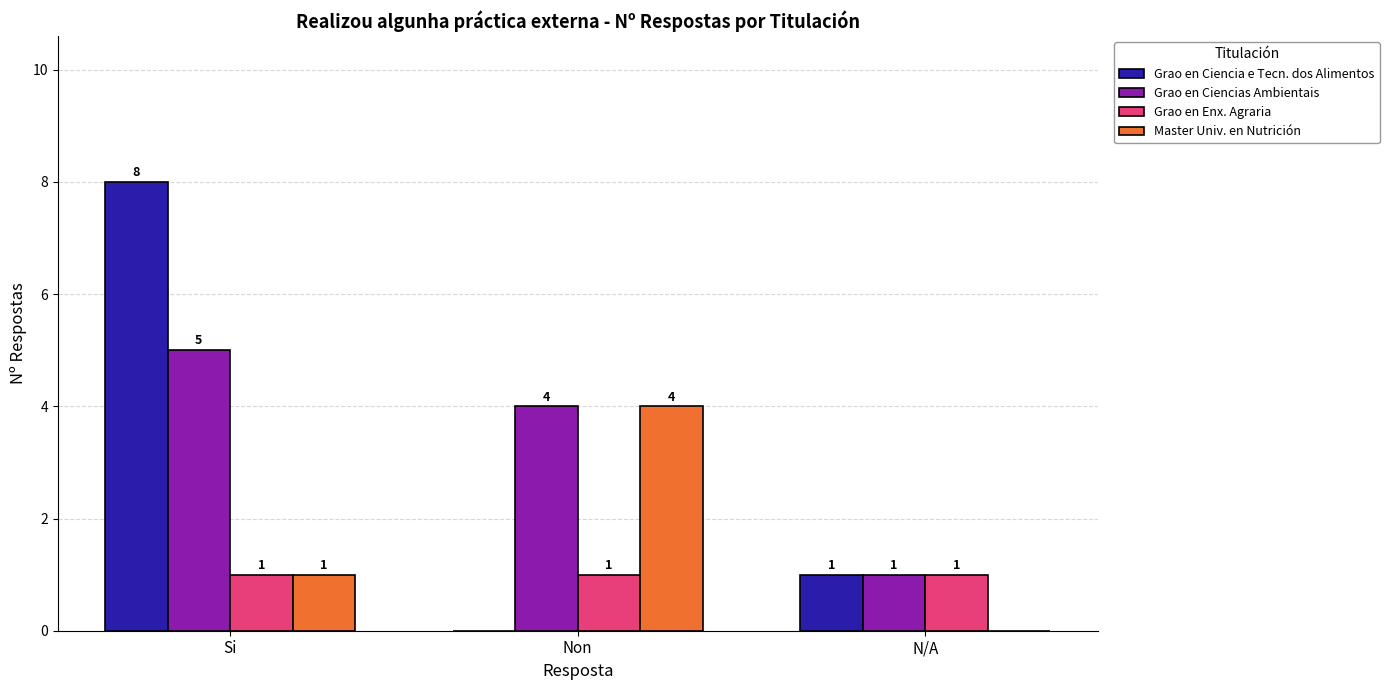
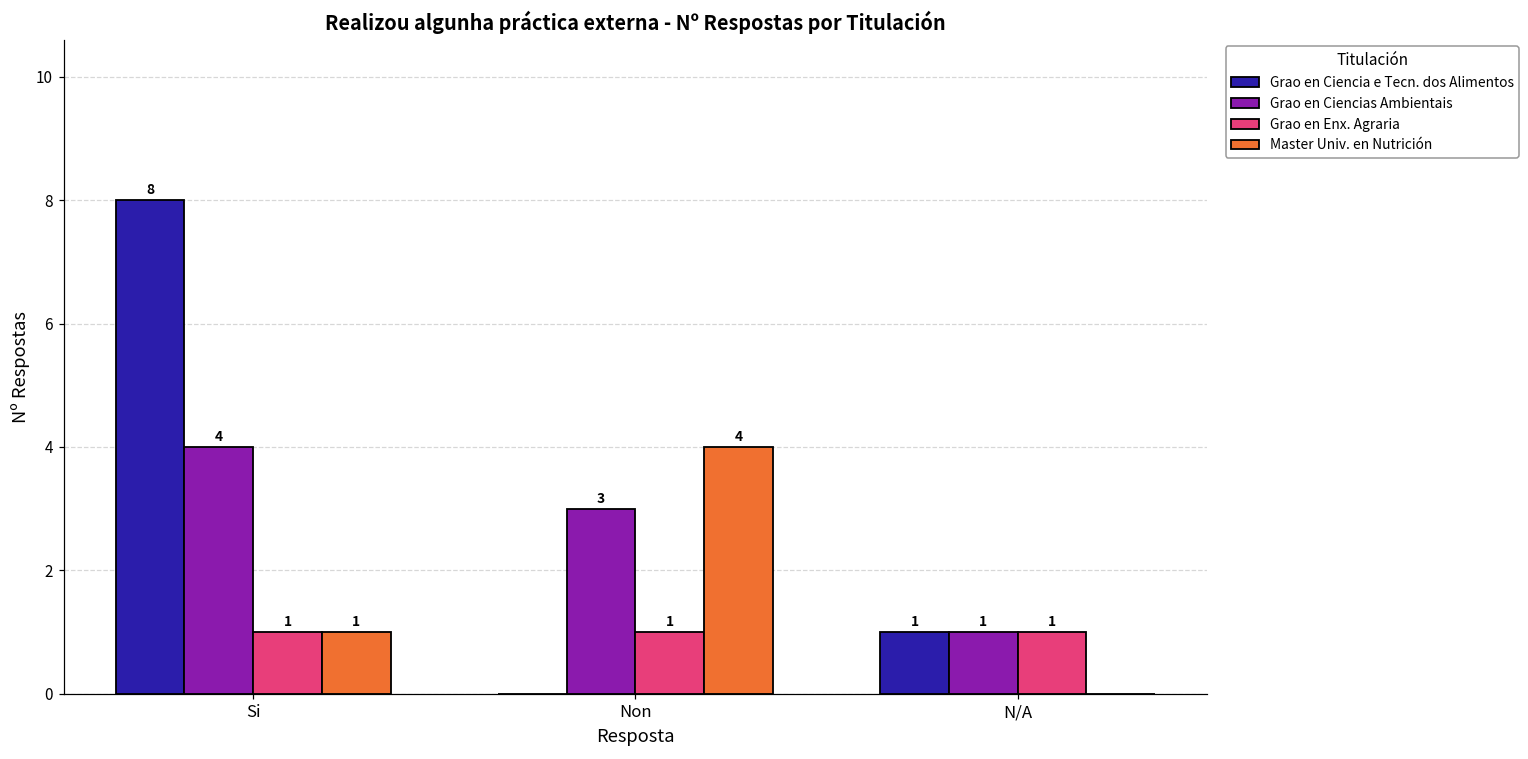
Grao en Ciencias Ambientais, Si: 5 -> 4
Grao en Ciencias Ambientais, Non: 4 -> 3
